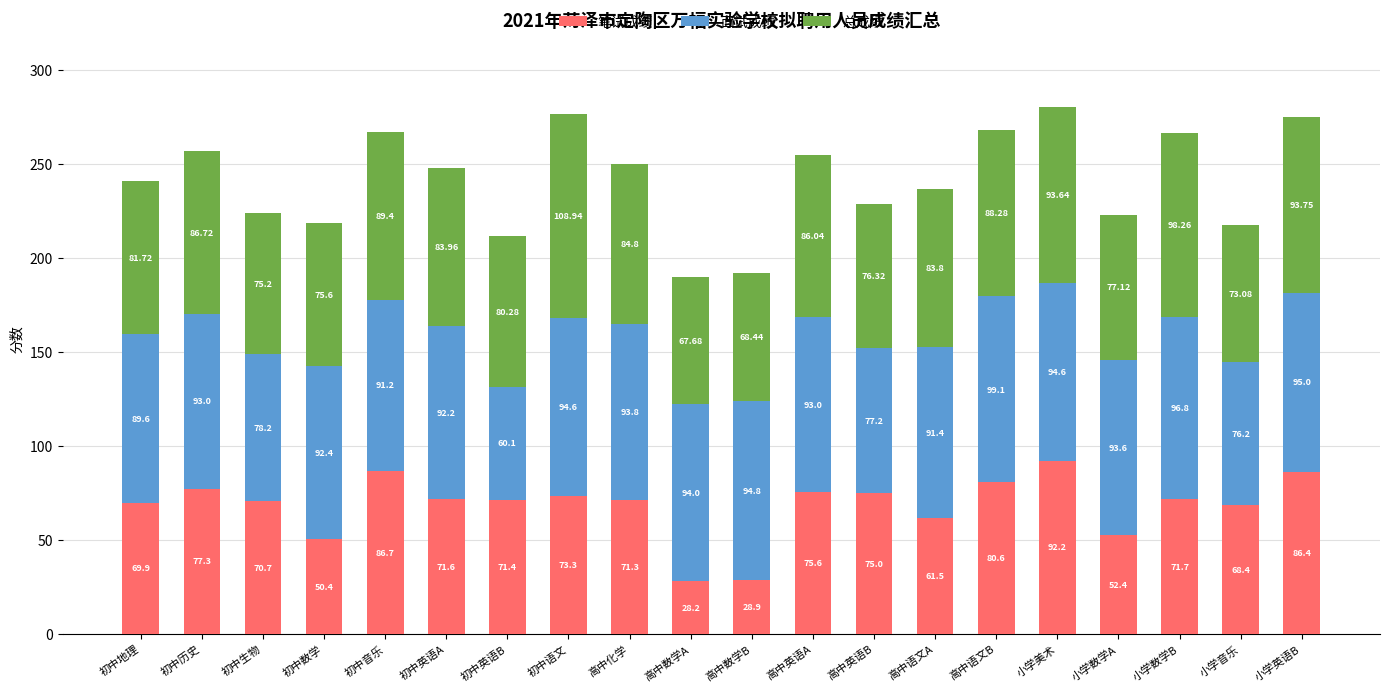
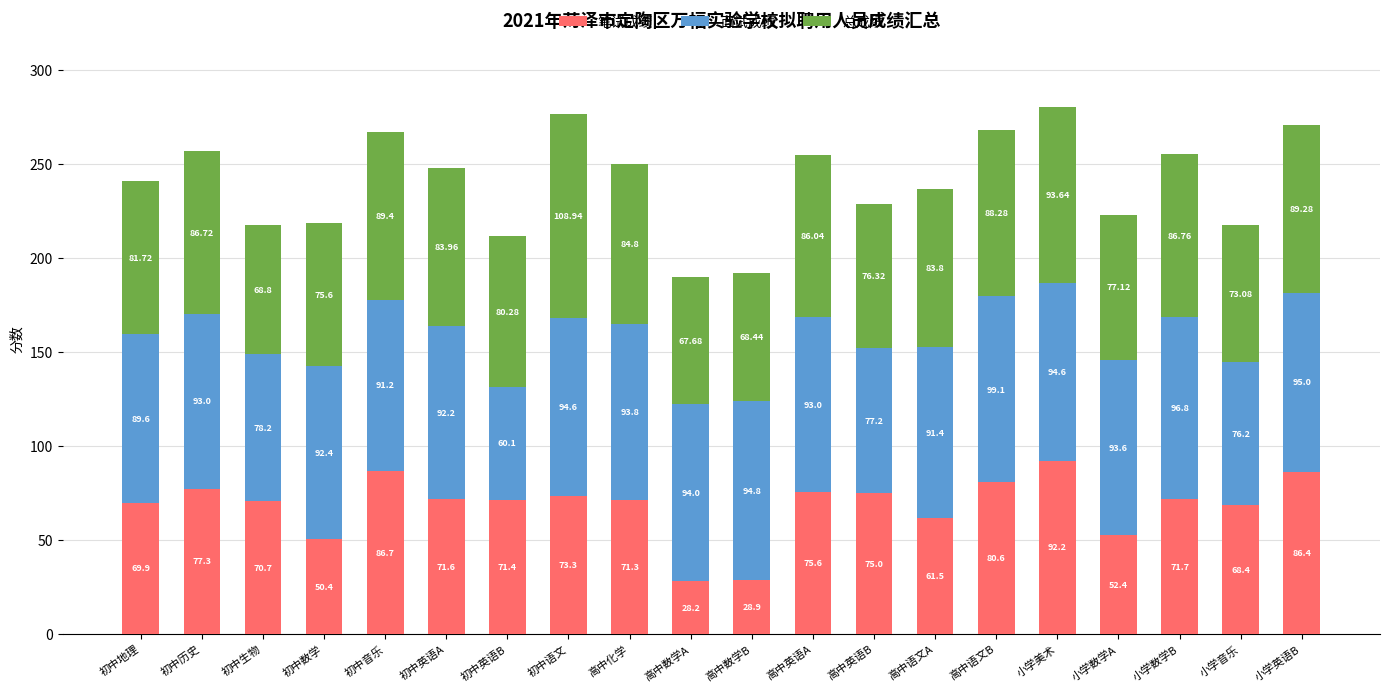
总成绩, 初中生物: 75.2 -> 68.8
总成绩, 小学数学B: 98.26 -> 86.76
总成绩, 小学英语B: 93.75 -> 89.28
